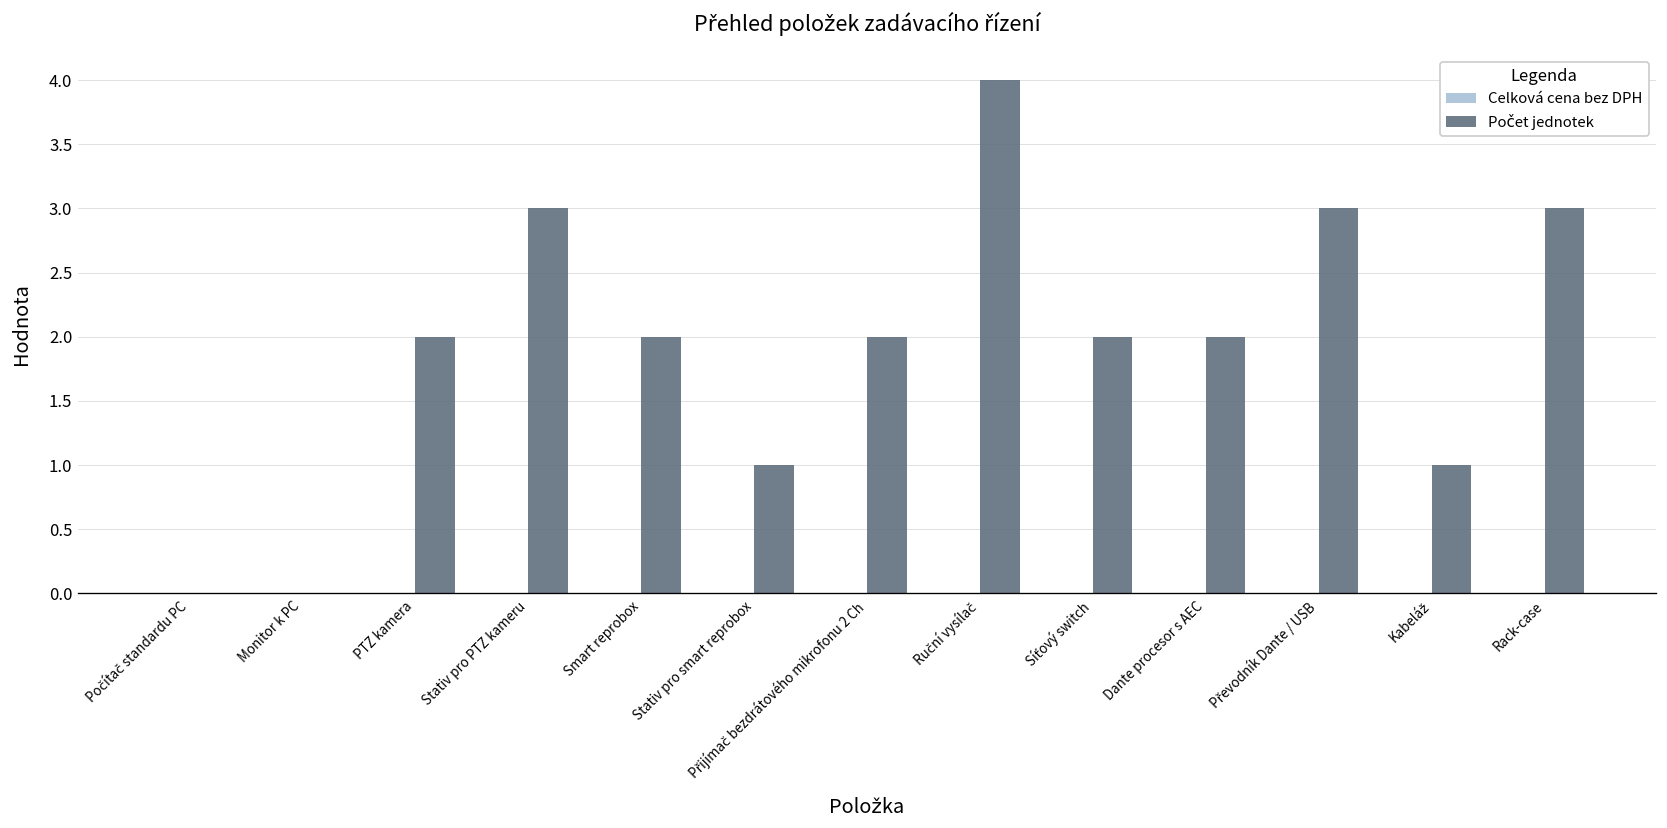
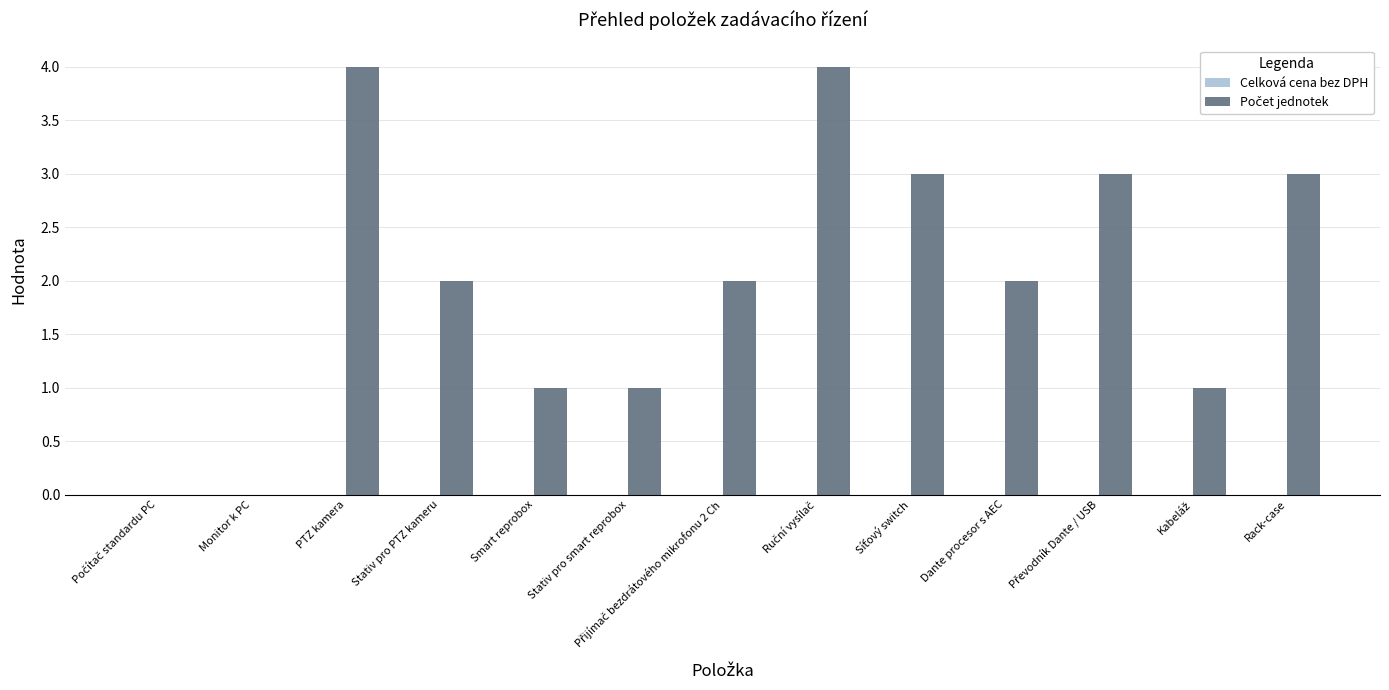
Počet jednotek, PTZ kamera: 2 -> 4
Počet jednotek, Stativ pro PTZ kameru: 3 -> 2
Počet jednotek, Smart reprobox: 2 -> 1
Počet jednotek, Síťový switch: 2 -> 3
